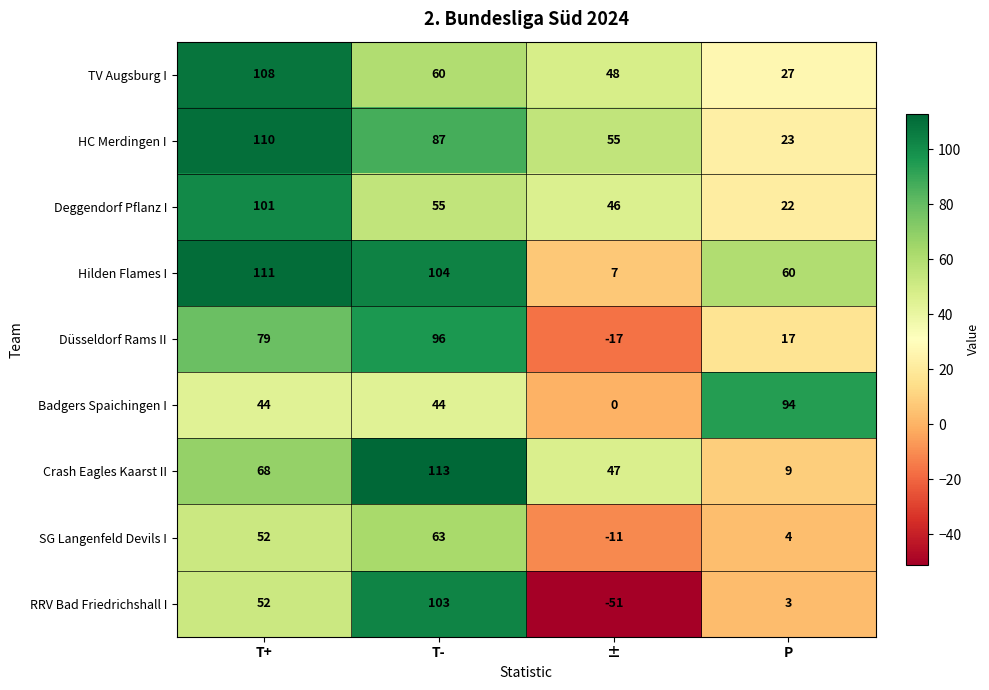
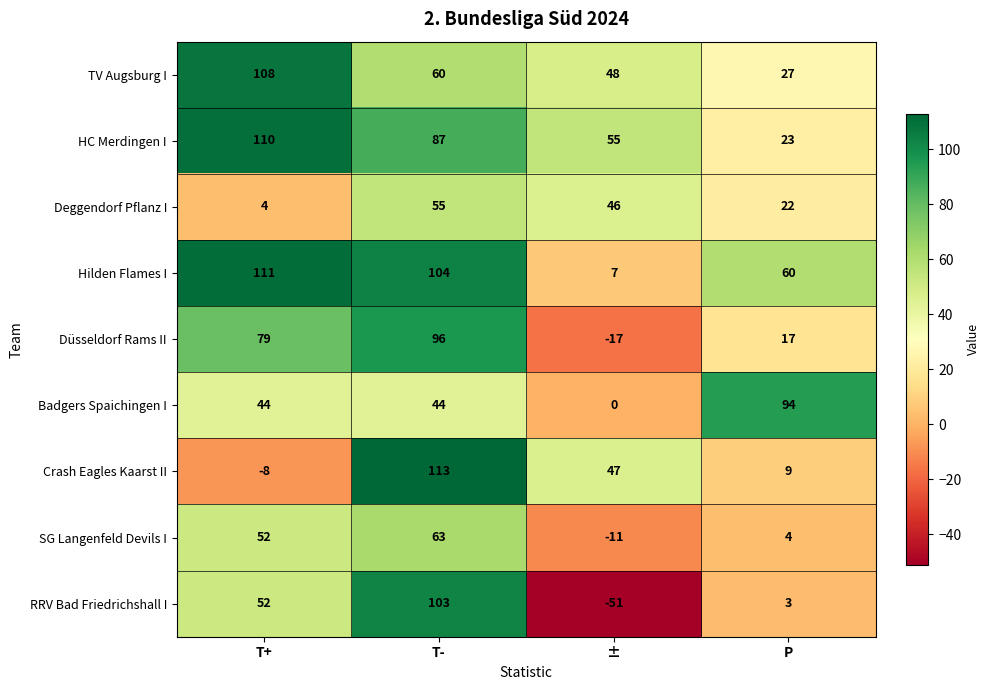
Deggendorf Pflanz I, T+: 101 -> 4
Crash Eagles Kaarst II, T+: 68 -> -8
